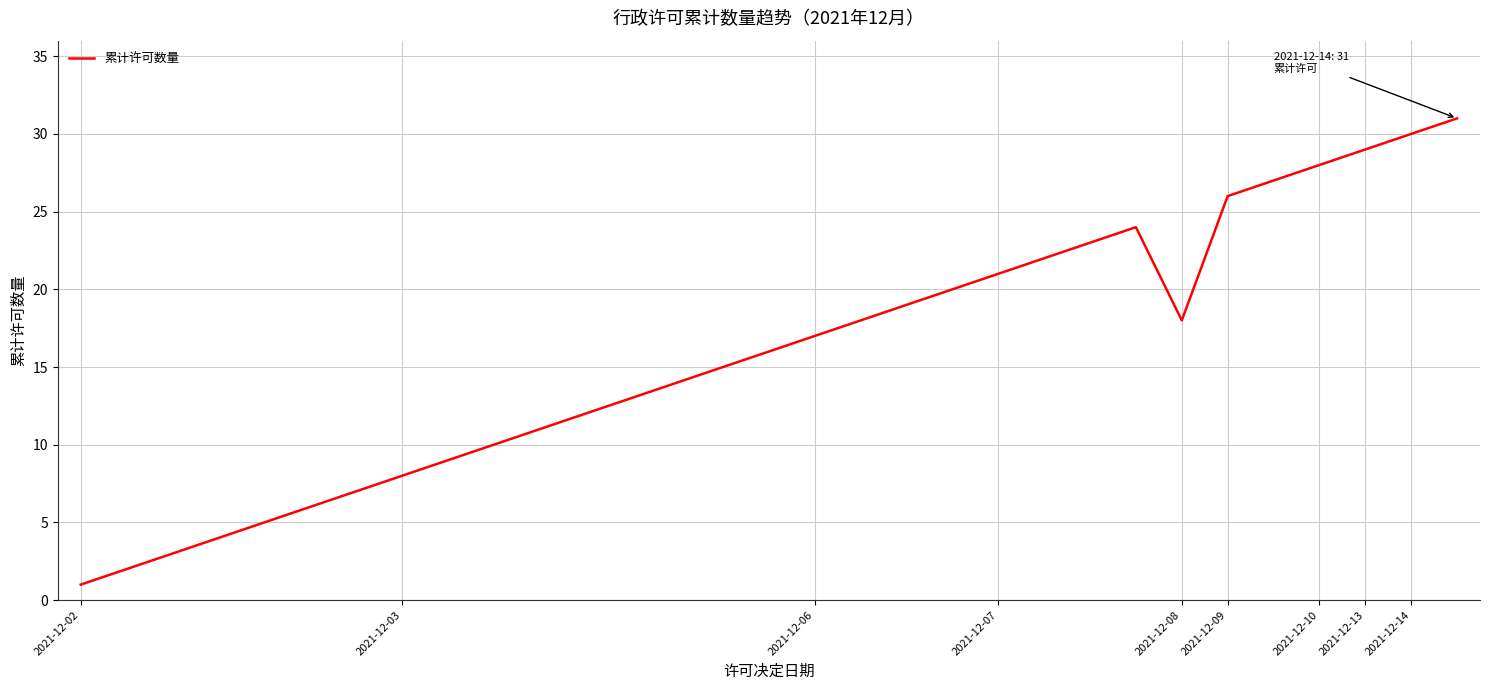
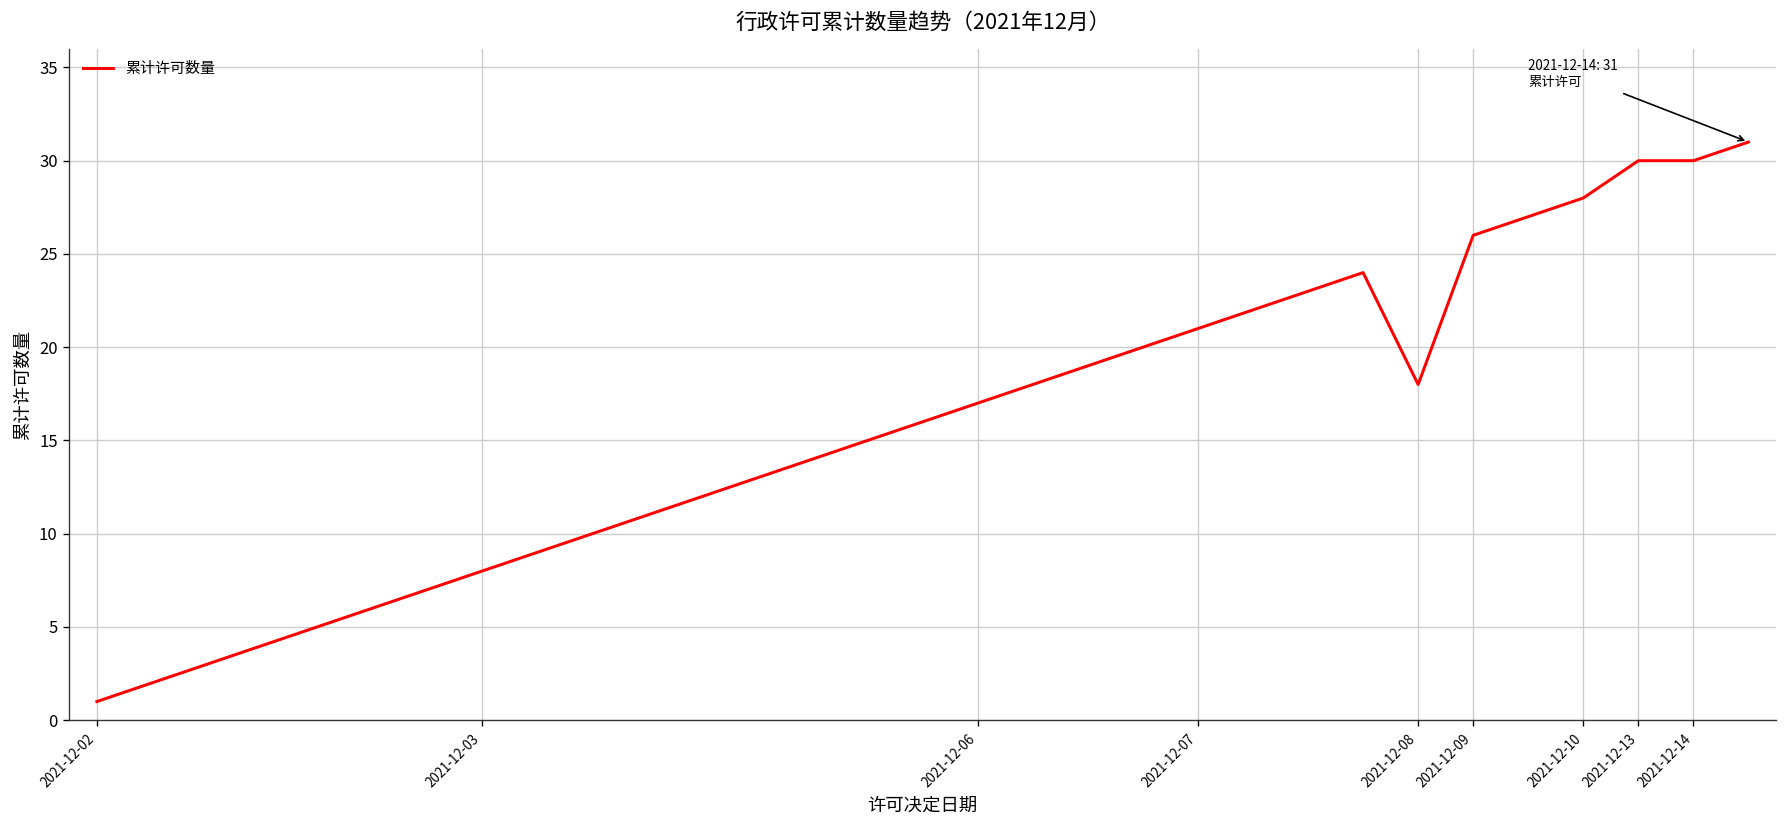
2021-12-13: 29 -> 30
